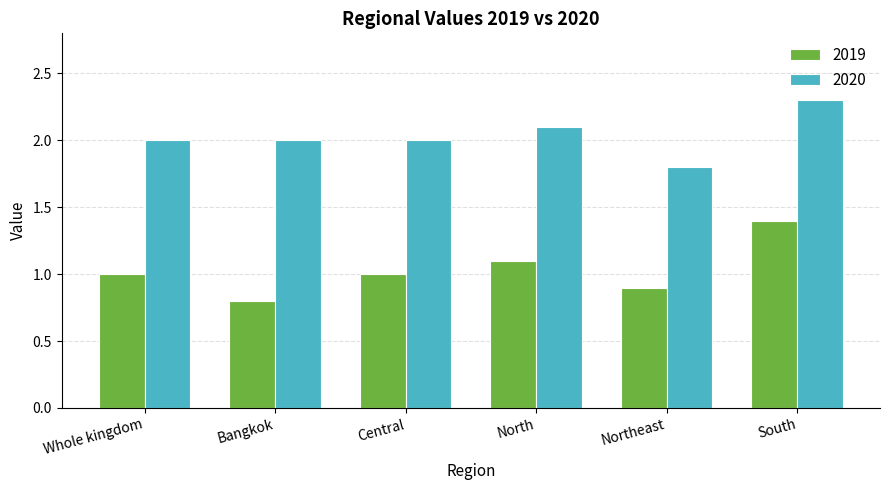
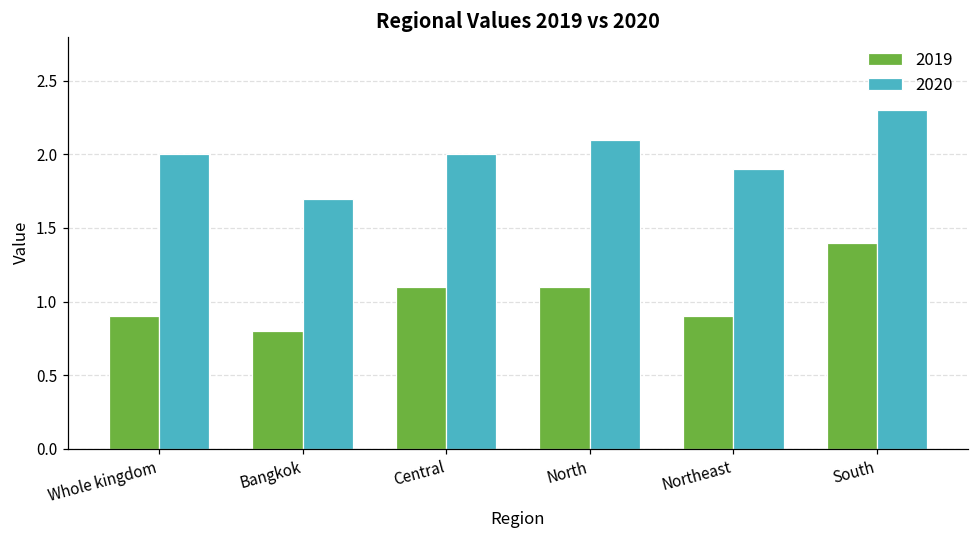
2019, Whole kingdom: 1.0 -> 0.9
2020, Bangkok: 2.0 -> 1.7
2019, Central: 1.0 -> 1.1
2020, Northeast: 1.8 -> 1.9
